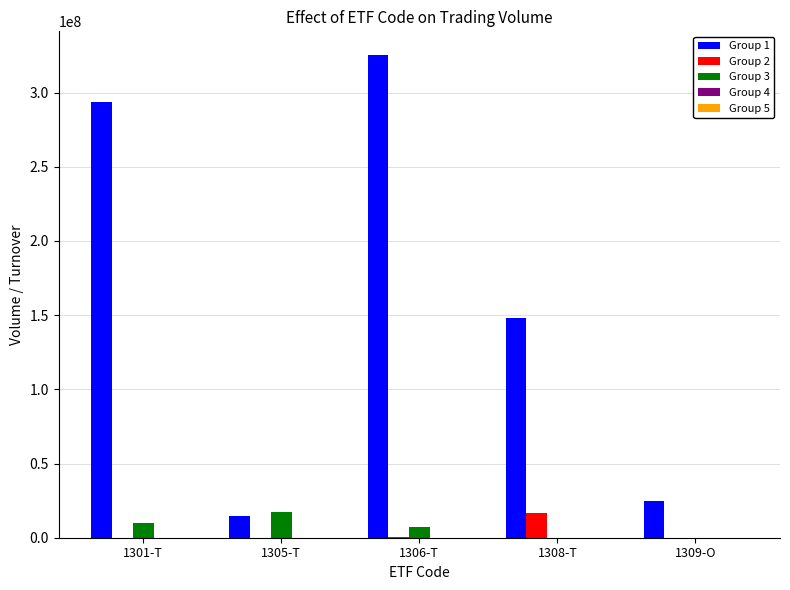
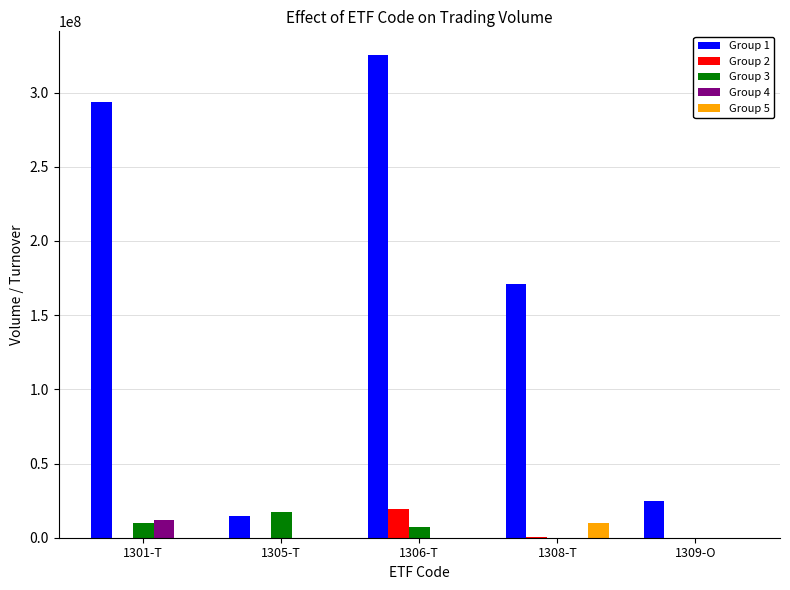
Group 4, 1301-T: 0 -> 12000000
Group 2, 1306-T: 0 -> 20000000
Group 1, 1308-T: 148000000 -> 171000000
Group 2, 1308-T: 17000000 -> 0
Group 5, 1308-T: 0 -> 10000000
